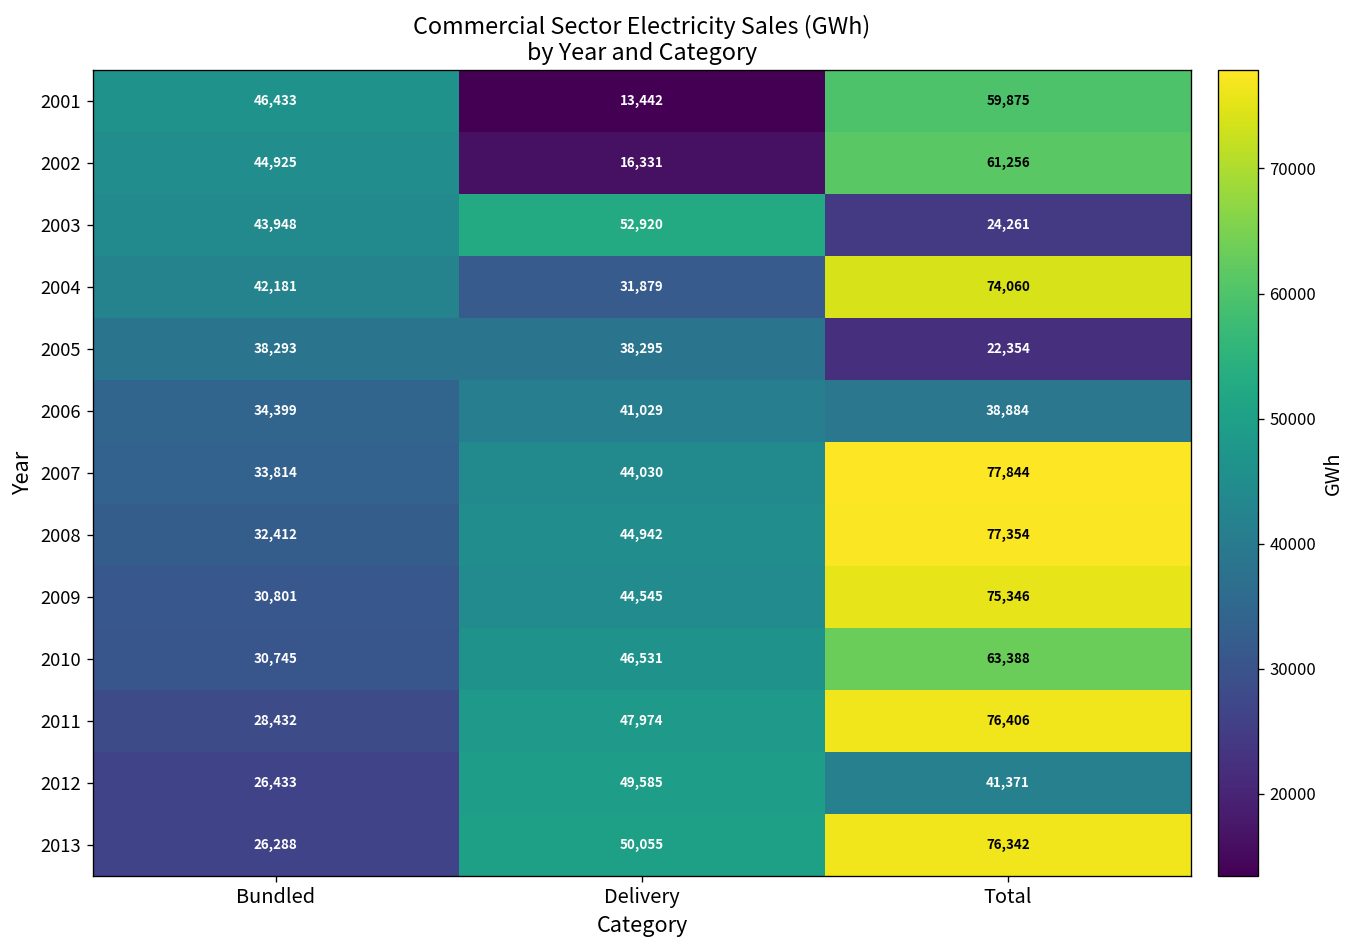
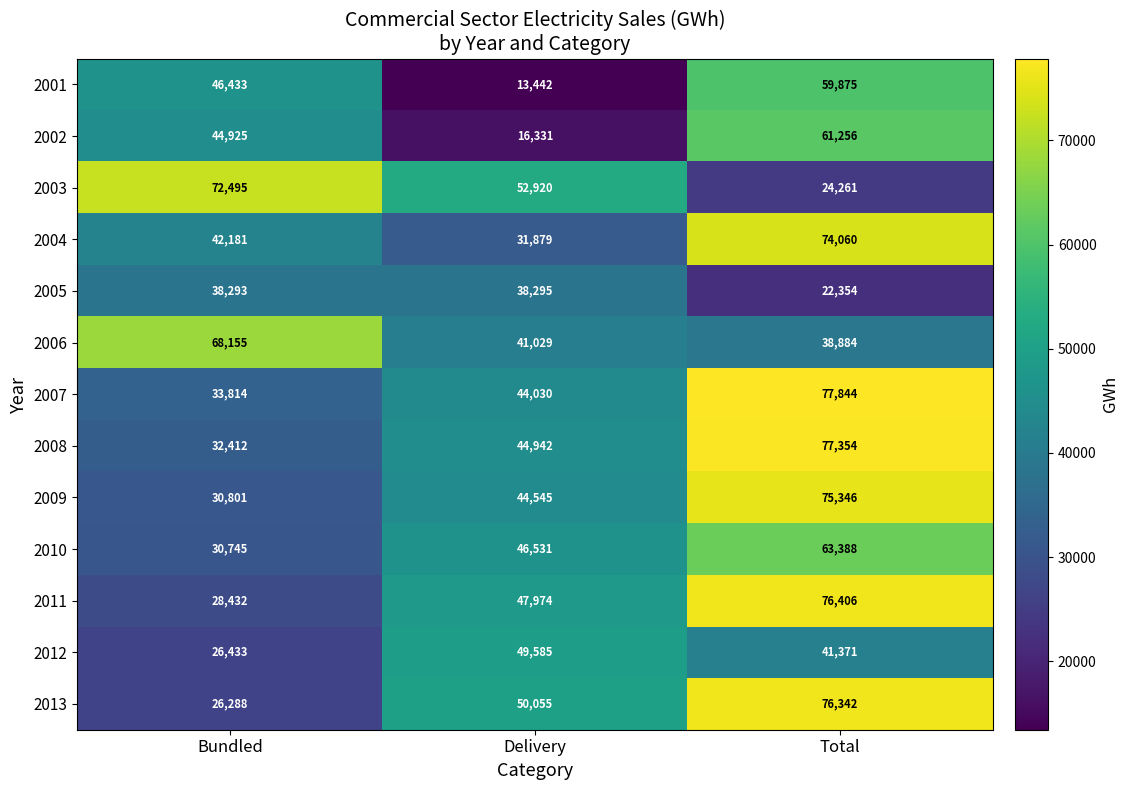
2003, Bundled: 43,948 -> 72,495
2006, Bundled: 34,399 -> 68,155
